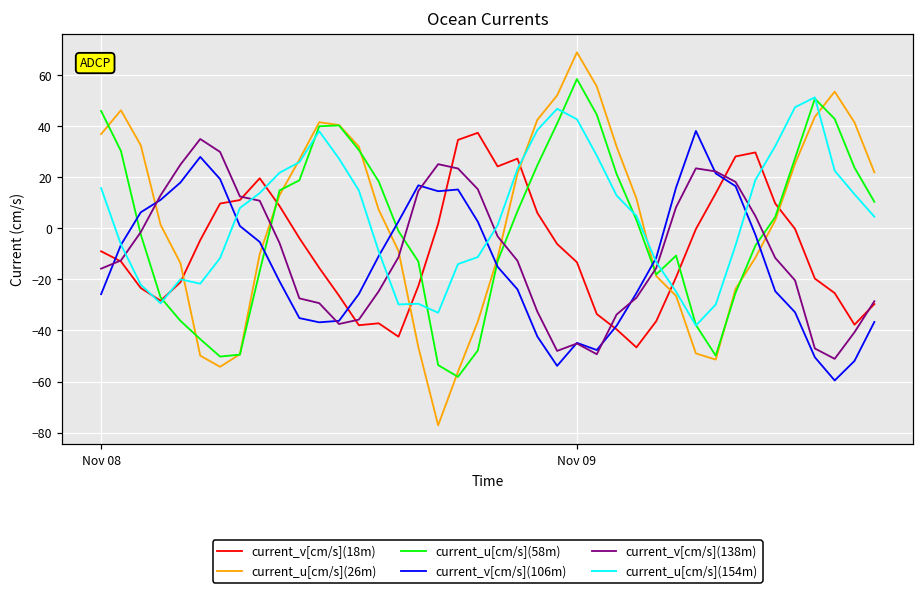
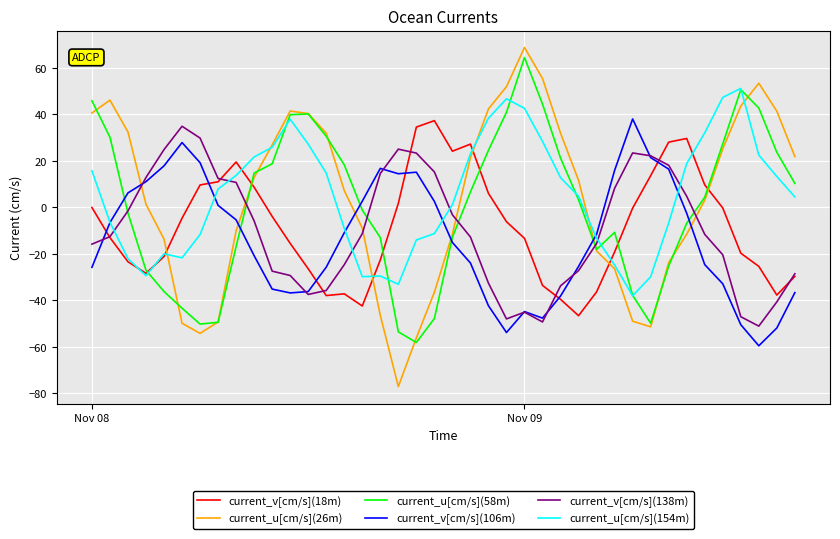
current_v[cm/s](18m), Nov 08: -9 -> 0
current_u[cm/s](26m), Nov 08: 37 -> 41
current_u[cm/s](58m), Nov 09: 58 -> 64
